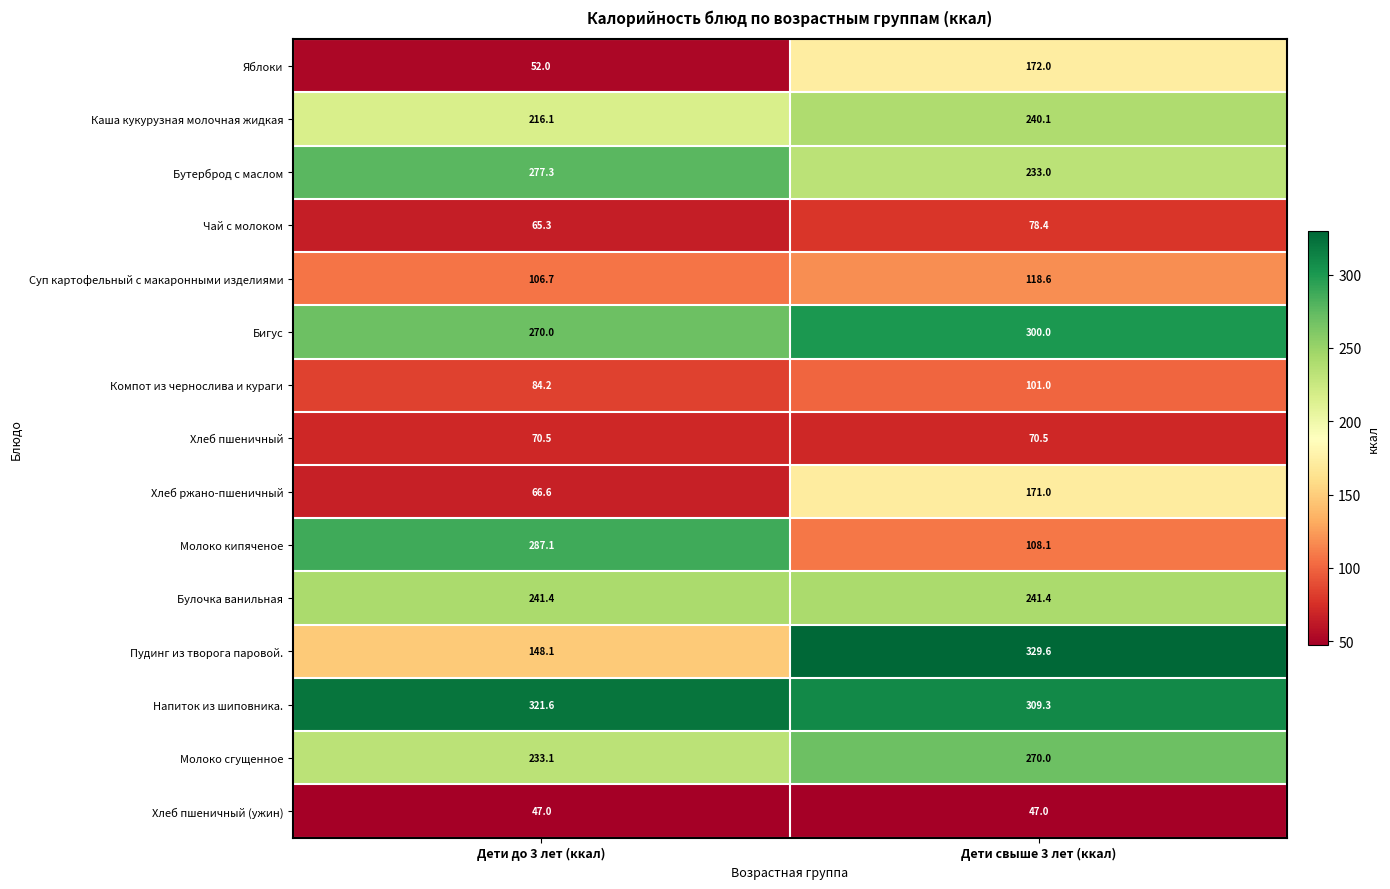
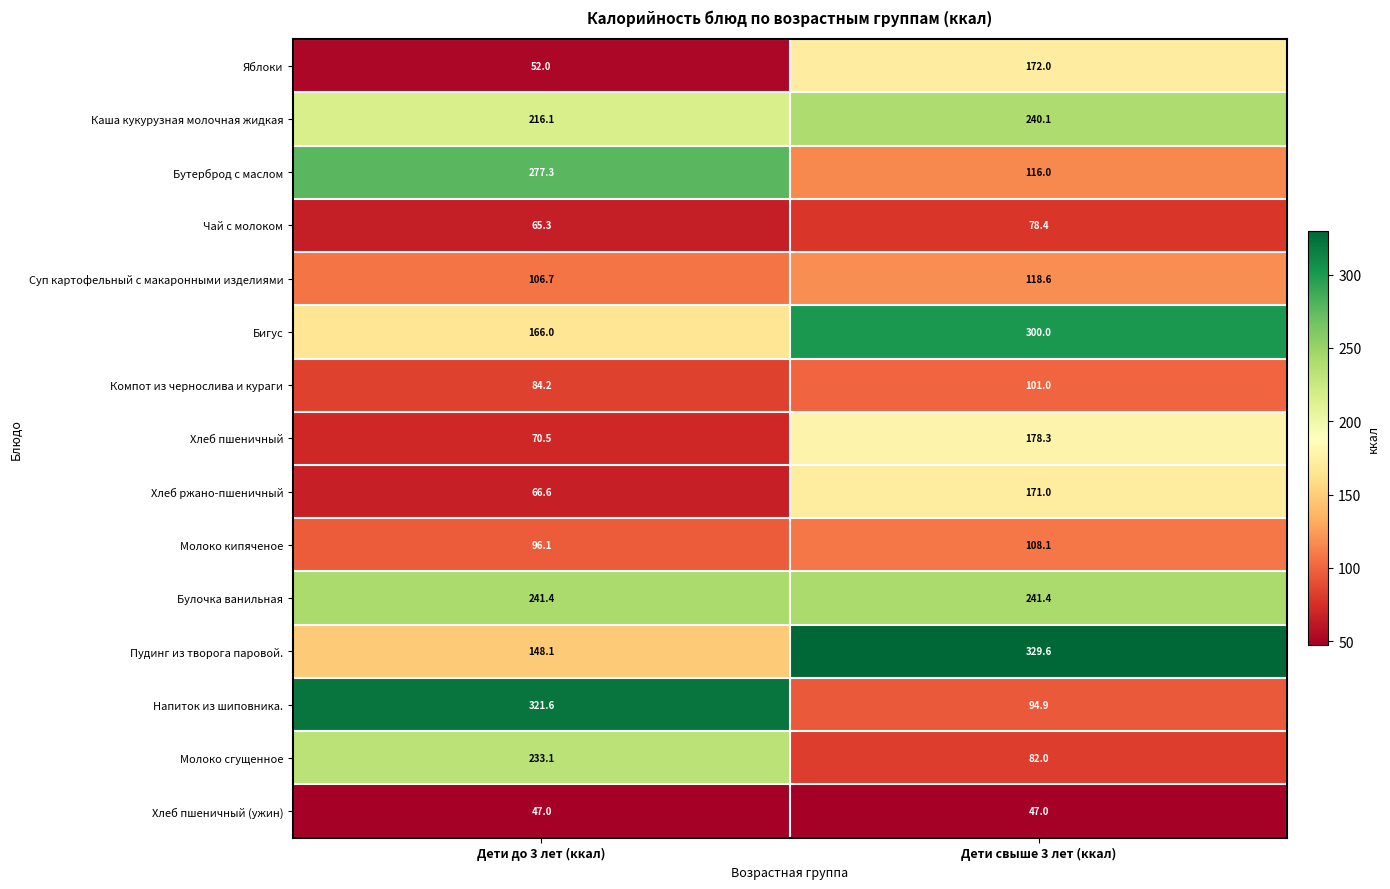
Бутерброд с маслом, Дети свыше 3 лет (ккал): 233.0 -> 116.0
Бигус, Дети до 3 лет (ккал): 270.0 -> 166.0
Хлеб пшеничный, Дети свыше 3 лет (ккал): 70.5 -> 178.3
Молоко кипяченое, Дети до 3 лет (ккал): 287.1 -> 96.1
Напиток из шиповника., Дети свыше 3 лет (ккал): 309.3 -> 94.9
Молоко сгущенное, Дети свыше 3 лет (ккал): 270.0 -> 82.0
